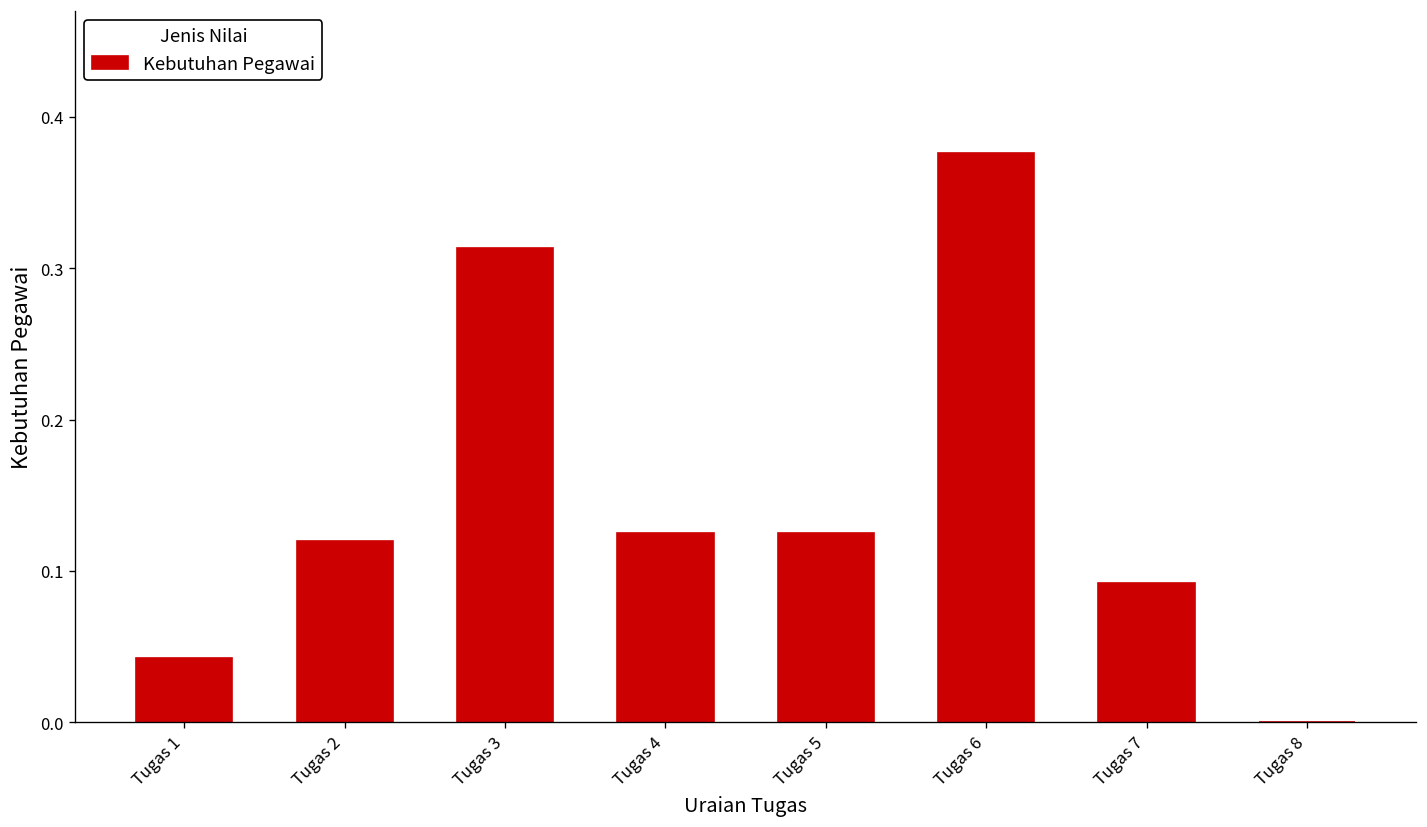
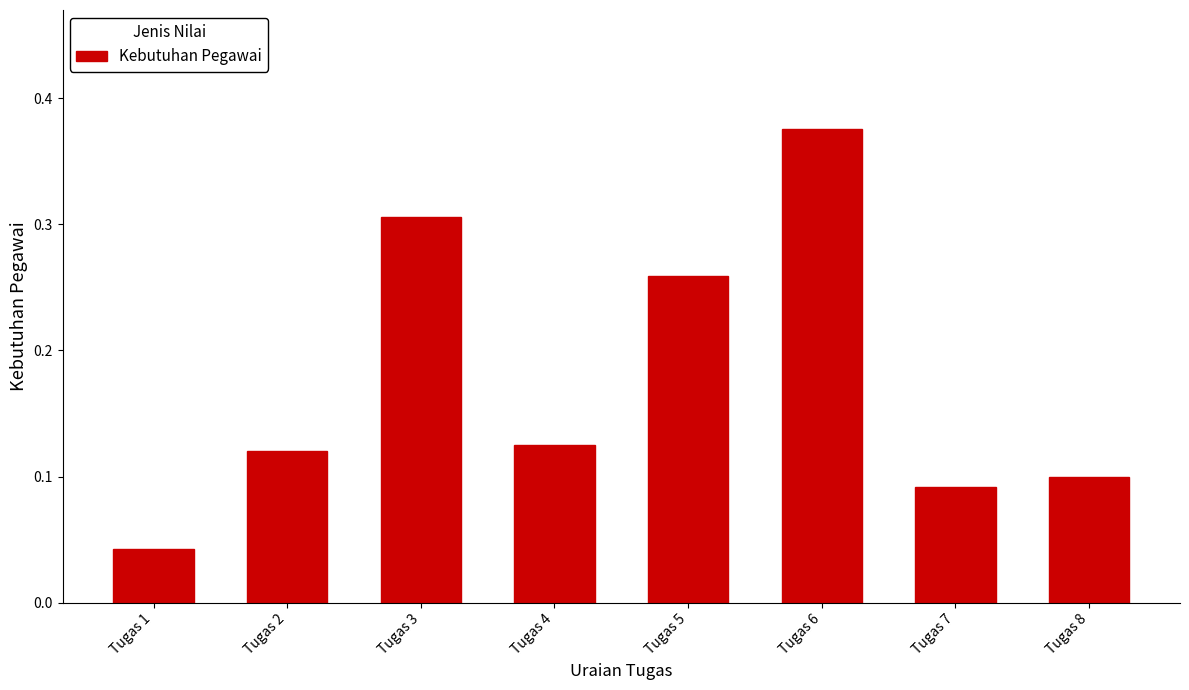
Tugas 3: 0.313 -> 0.305
Tugas 5: 0.125 -> 0.259
Tugas 8: 0.0 -> 0.1
